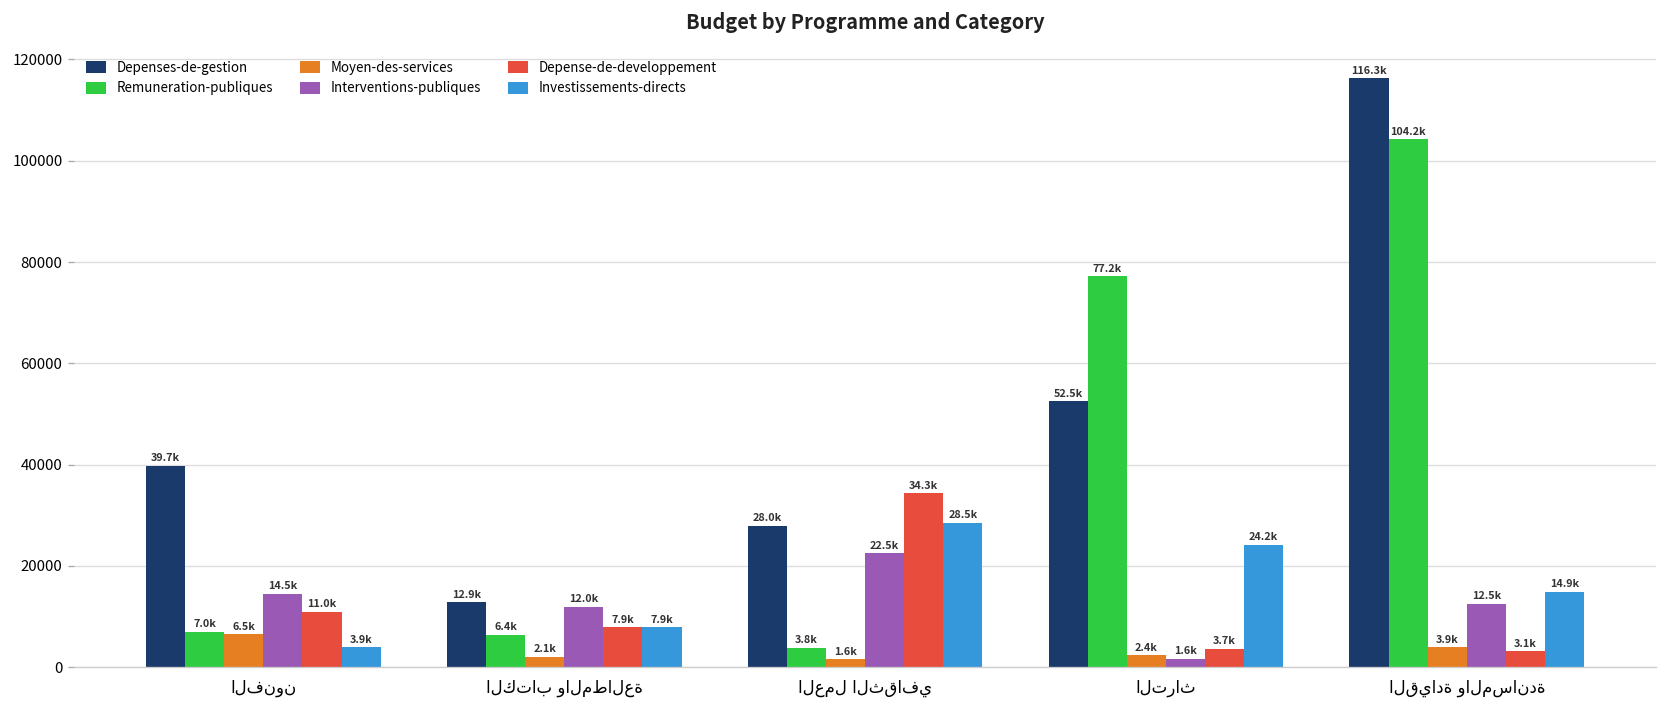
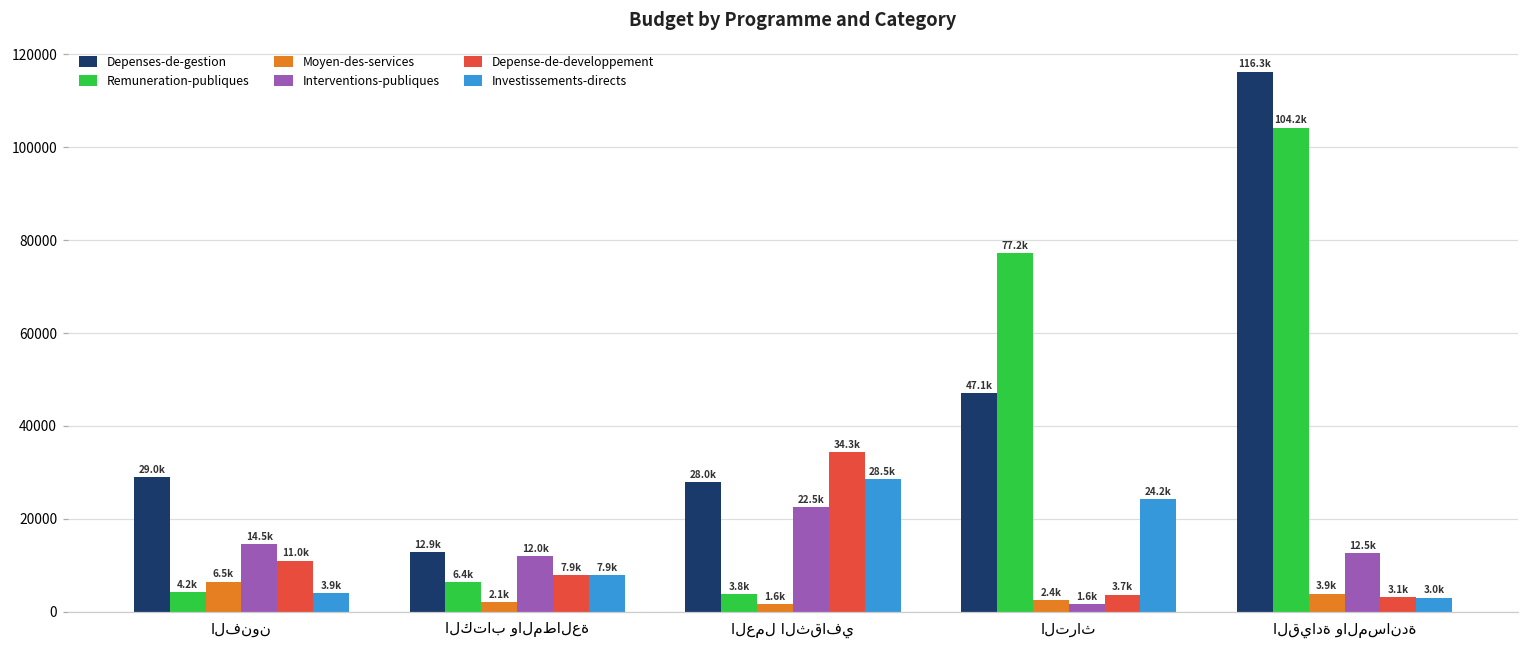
Depenses-de-gestion, الفنون: 39.7k -> 29.0k
Remuneration-publiques, الفنون: 7.0k -> 4.2k
Depenses-de-gestion, التراث: 52.5k -> 47.1k
Investissements-directs, القيادة والمساندة: 14.9k -> 3.0k
